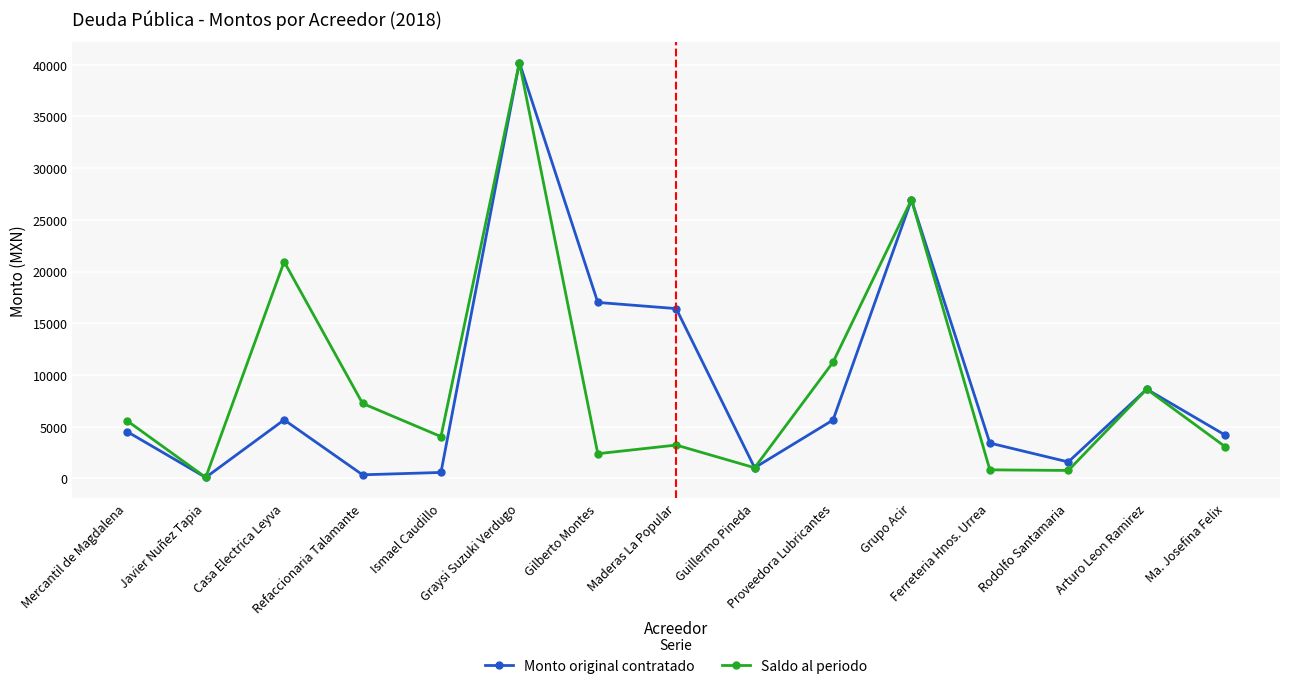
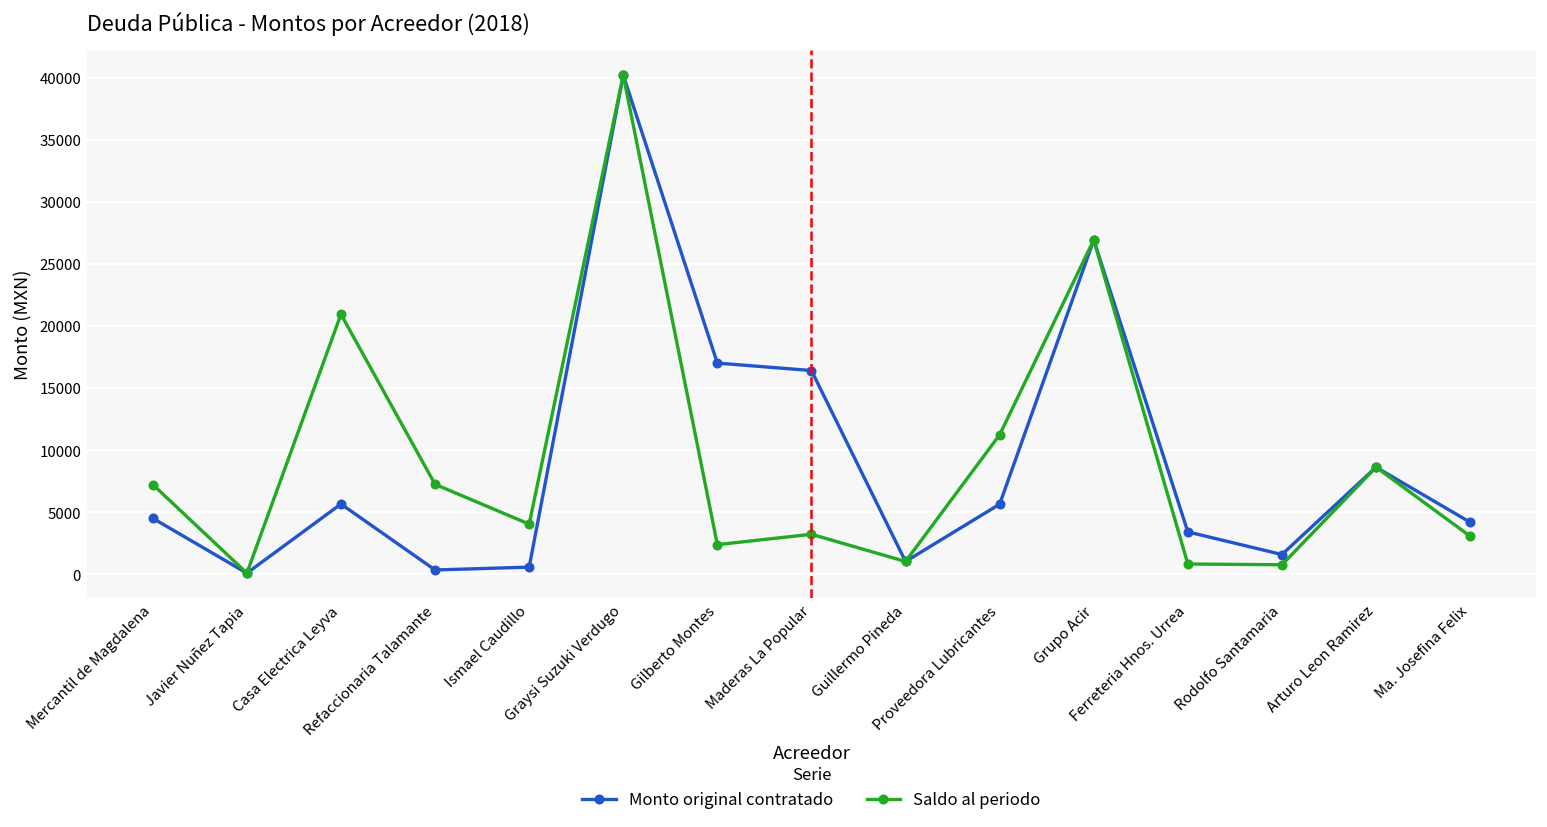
Saldo al periodo, Mercantil de Magdalena: 5600 -> 7200
